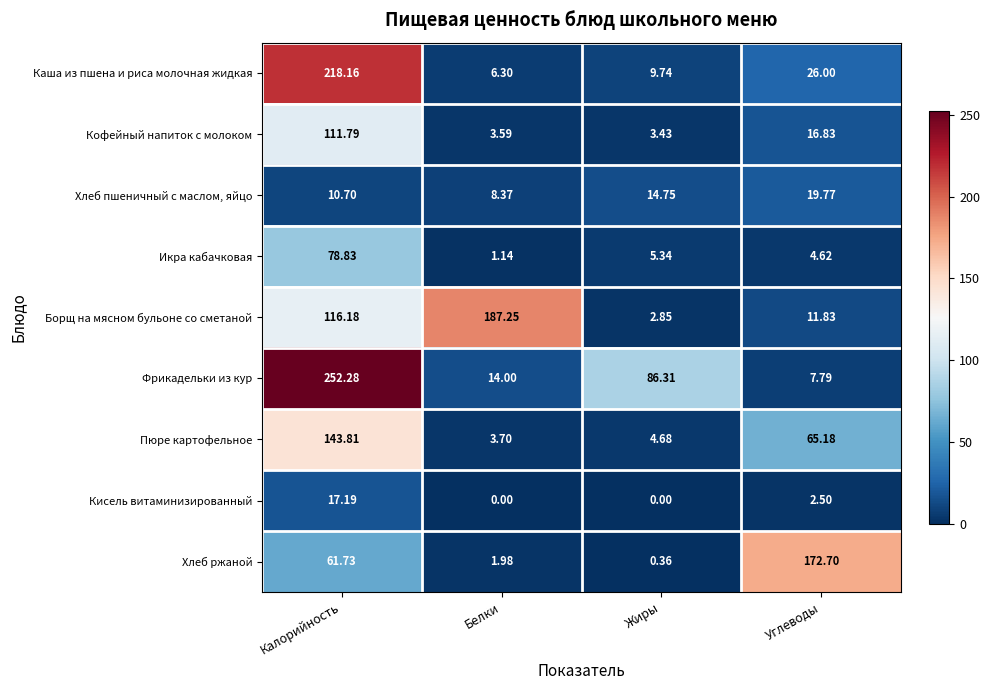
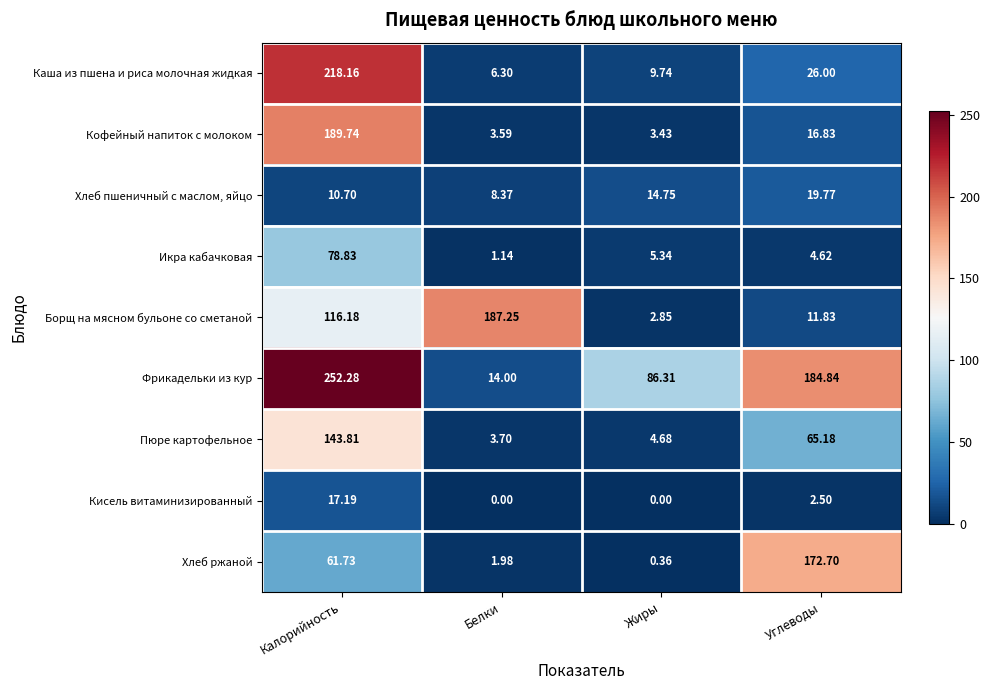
Кофейный напиток с молоком, Калорийность: 111.79 -> 189.74
Фрикадельки из кур, Углеводы: 7.79 -> 184.84
